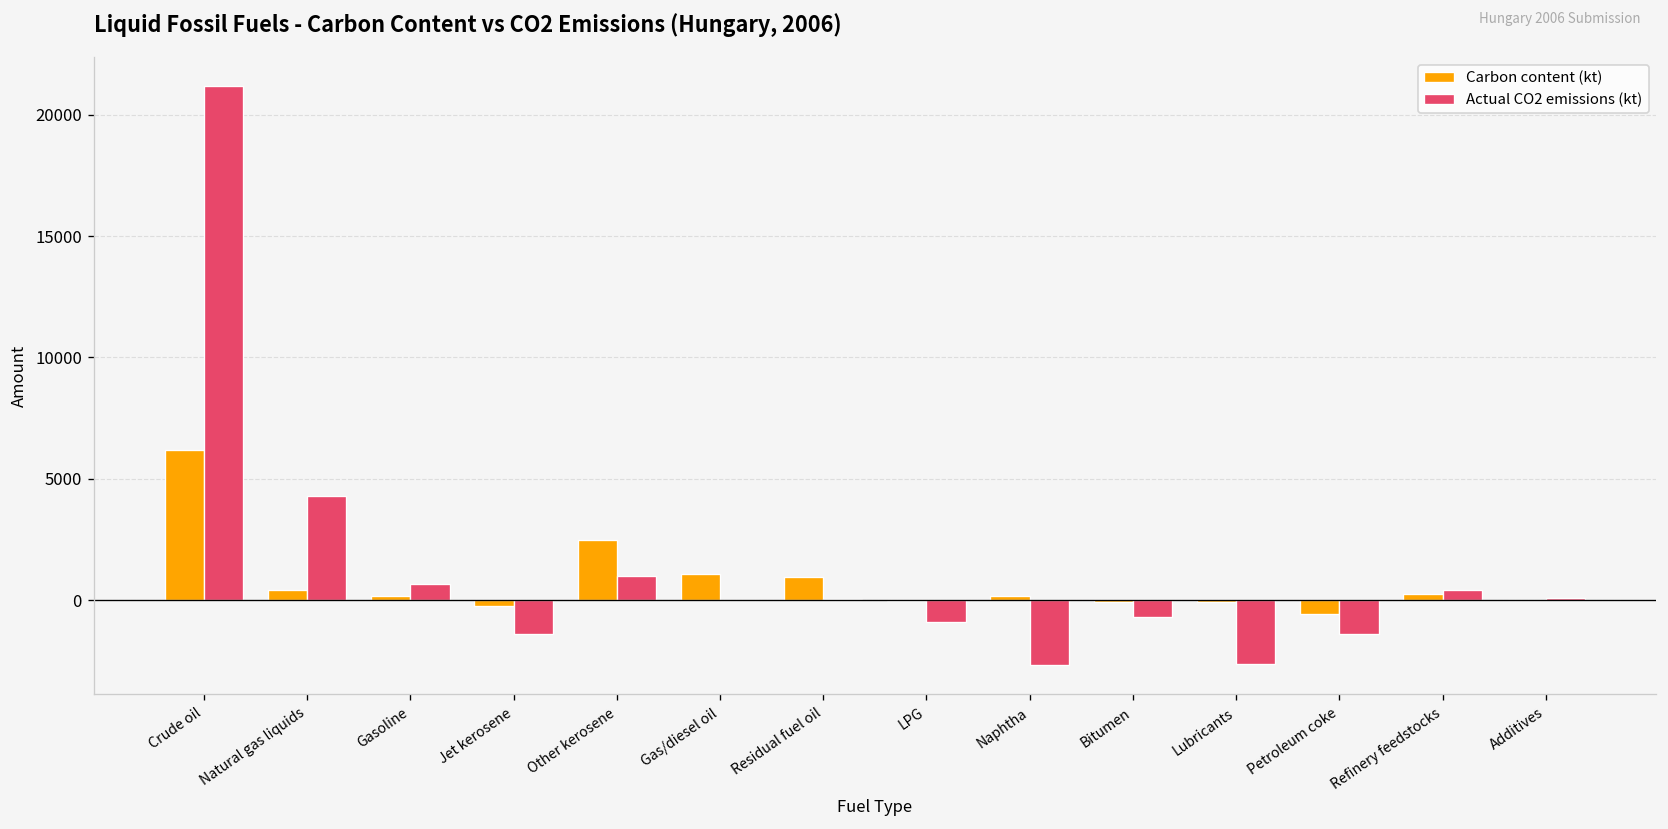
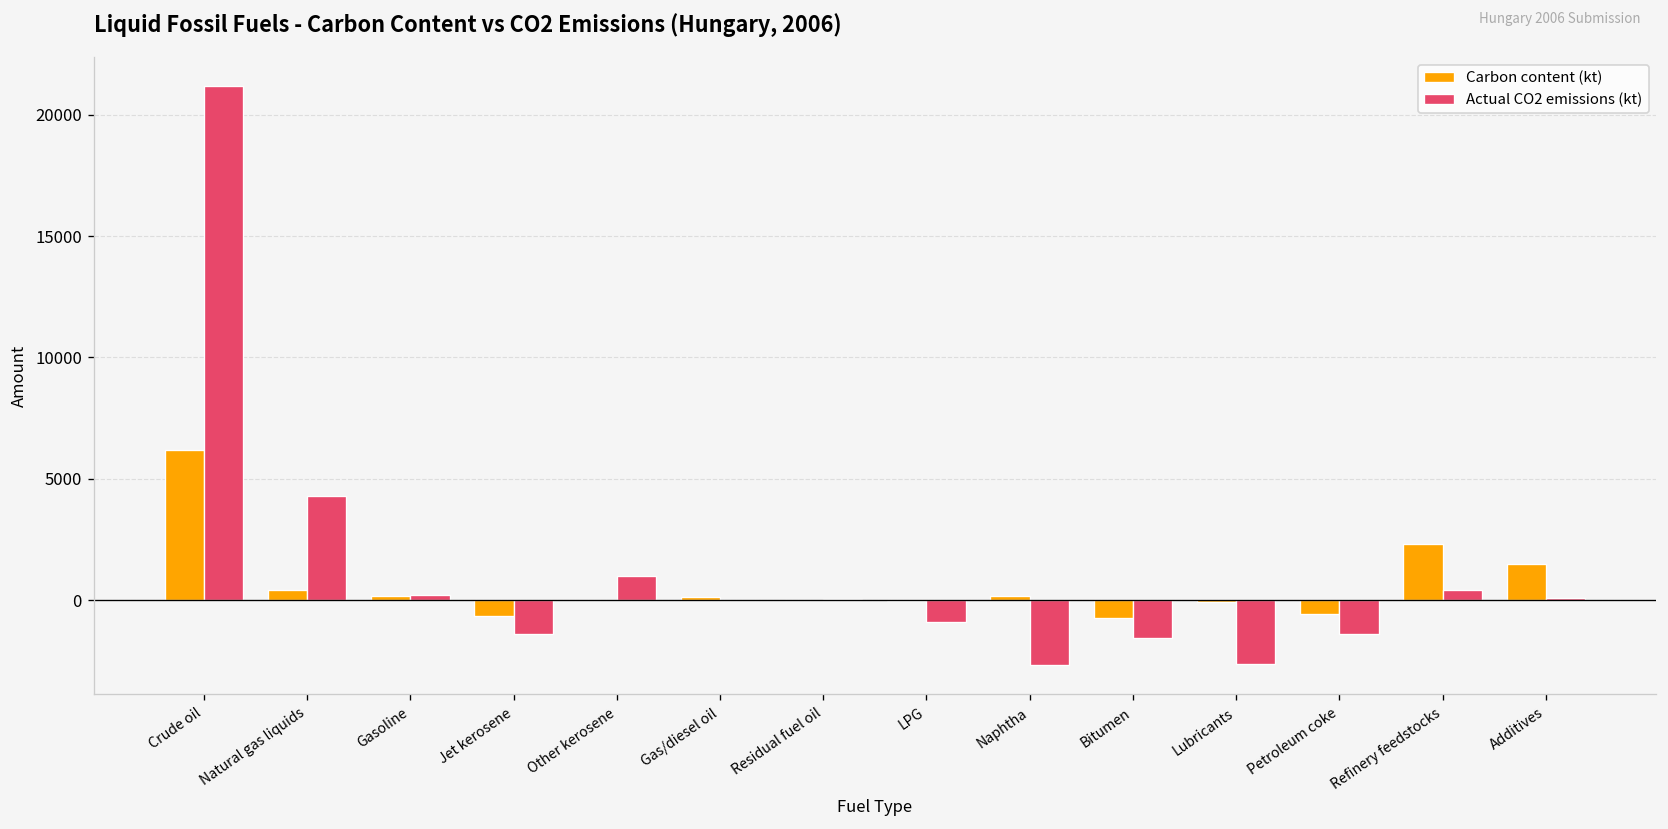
Actual CO2 emissions (kt), Gasoline: 700 -> 200
Carbon content (kt), Jet kerosene: -200 -> -600
Carbon content (kt), Other kerosene: 2500 -> 0
Carbon content (kt), Gas/diesel oil: 1100 -> 100
Carbon content (kt), Residual fuel oil: 1000 -> 0
Carbon content (kt), Bitumen: -100 -> -700
Actual CO2 emissions (kt), Bitumen: -700 -> -1500
Carbon content (kt), Refinery feedstocks: 200 -> 2300
Carbon content (kt), Additives: 0 -> 1500
